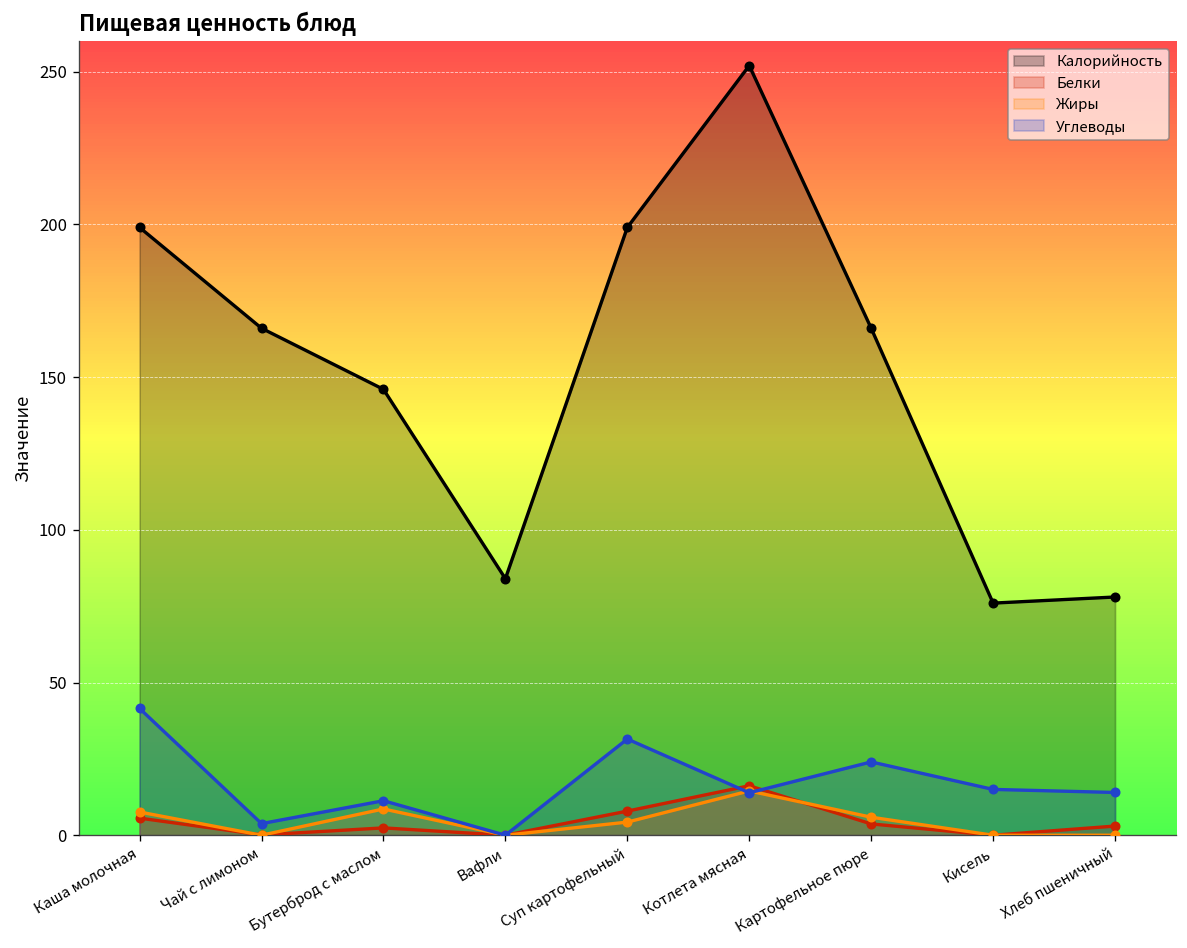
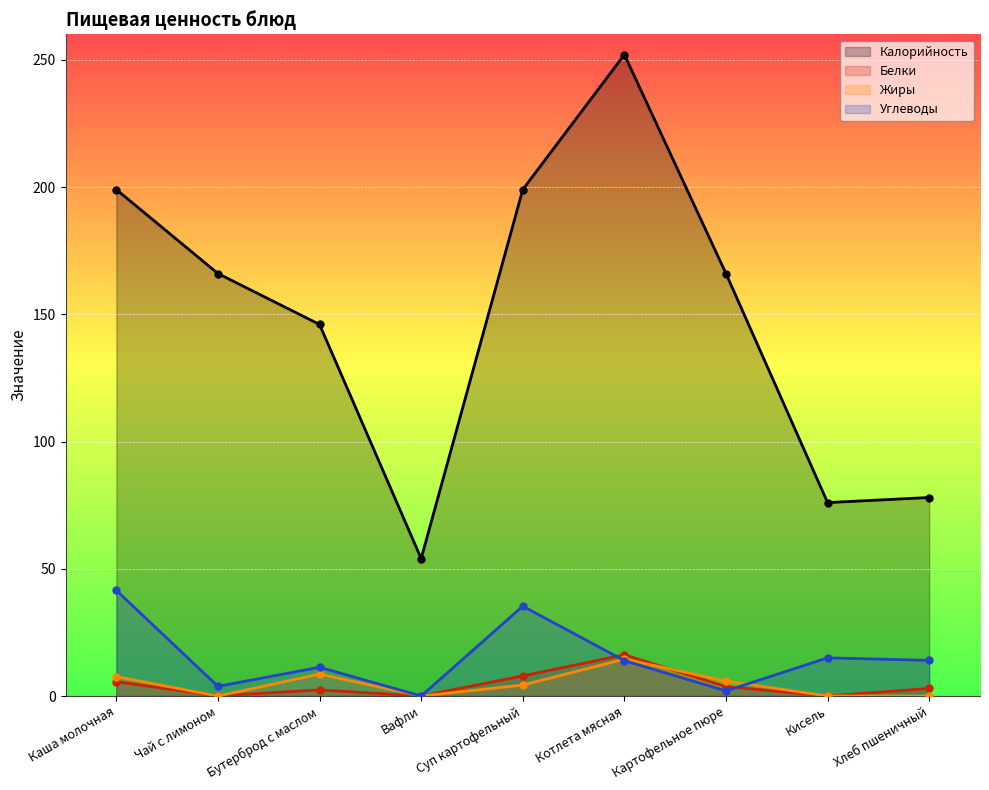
Калорийность, Вафли: 84 -> 54
Углеводы, Суп картофельный: 32 -> 35
Углеводы, Картофельное пюре: 24 -> 2
